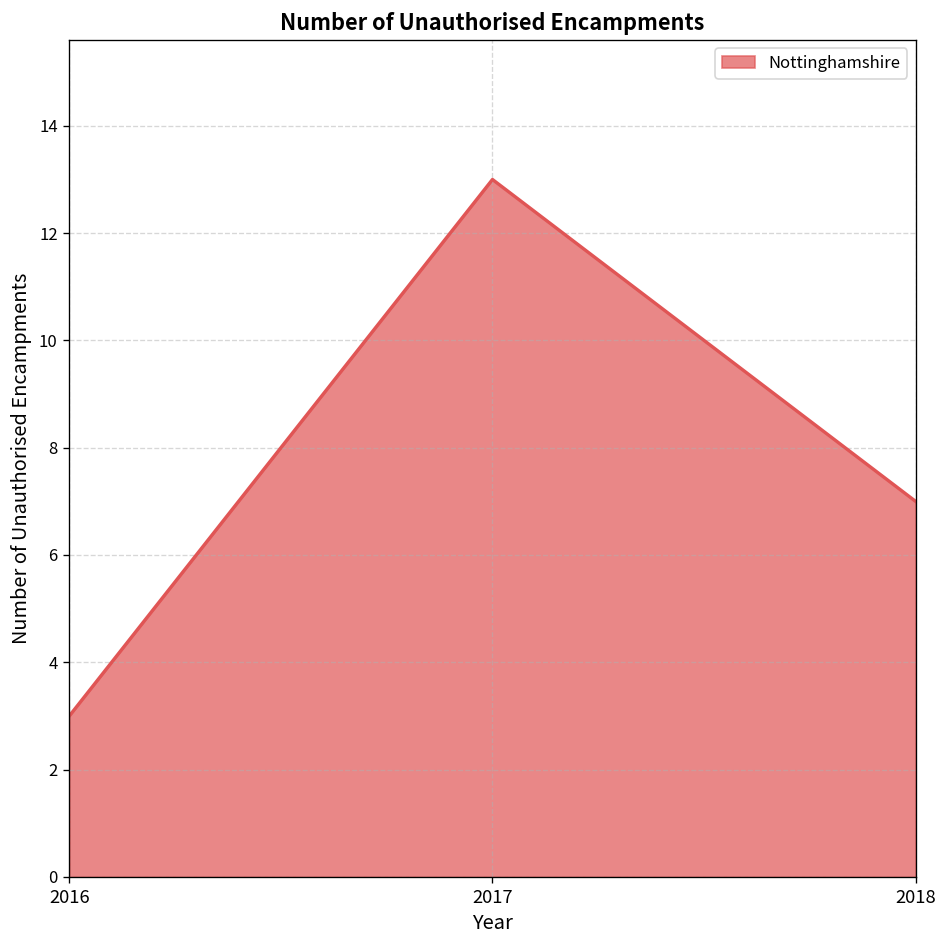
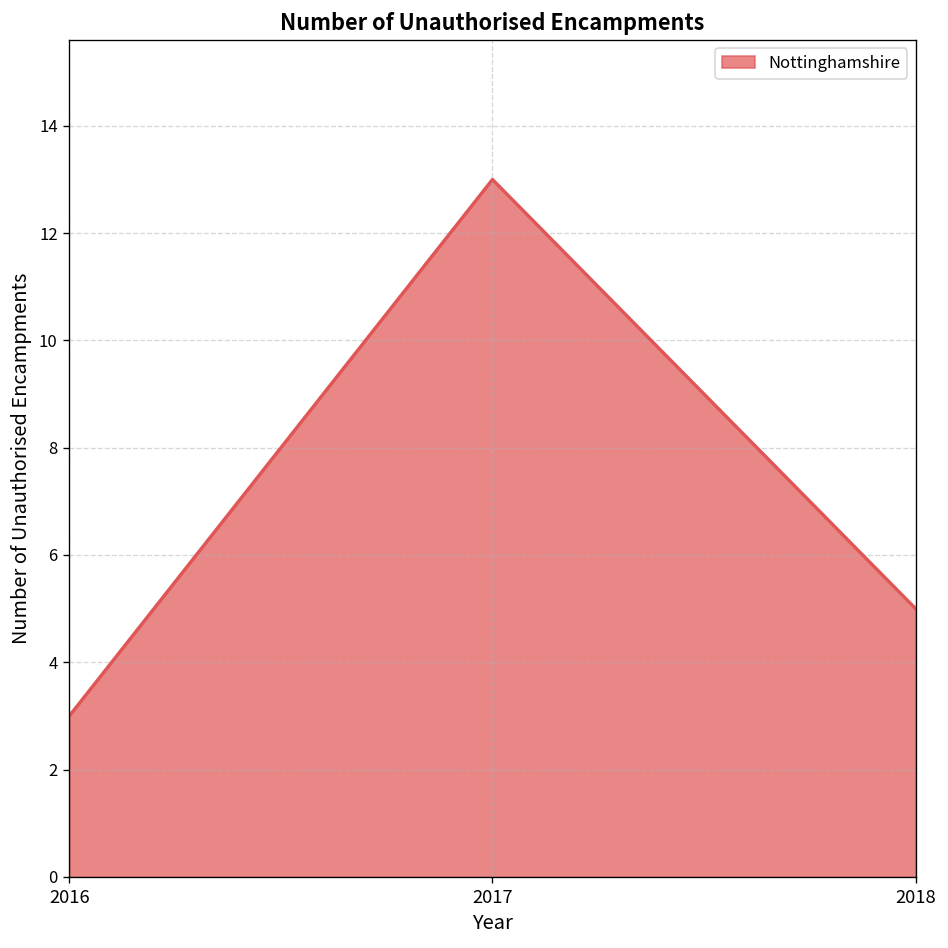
2018: 7 -> 5
